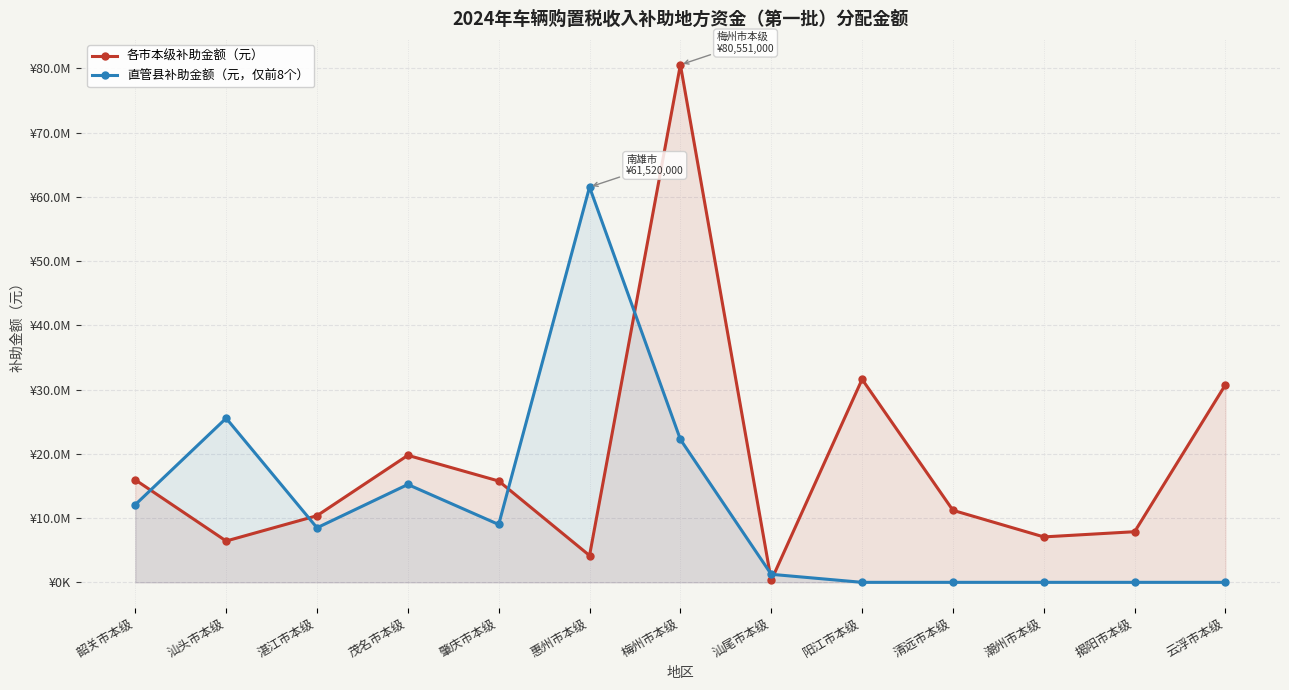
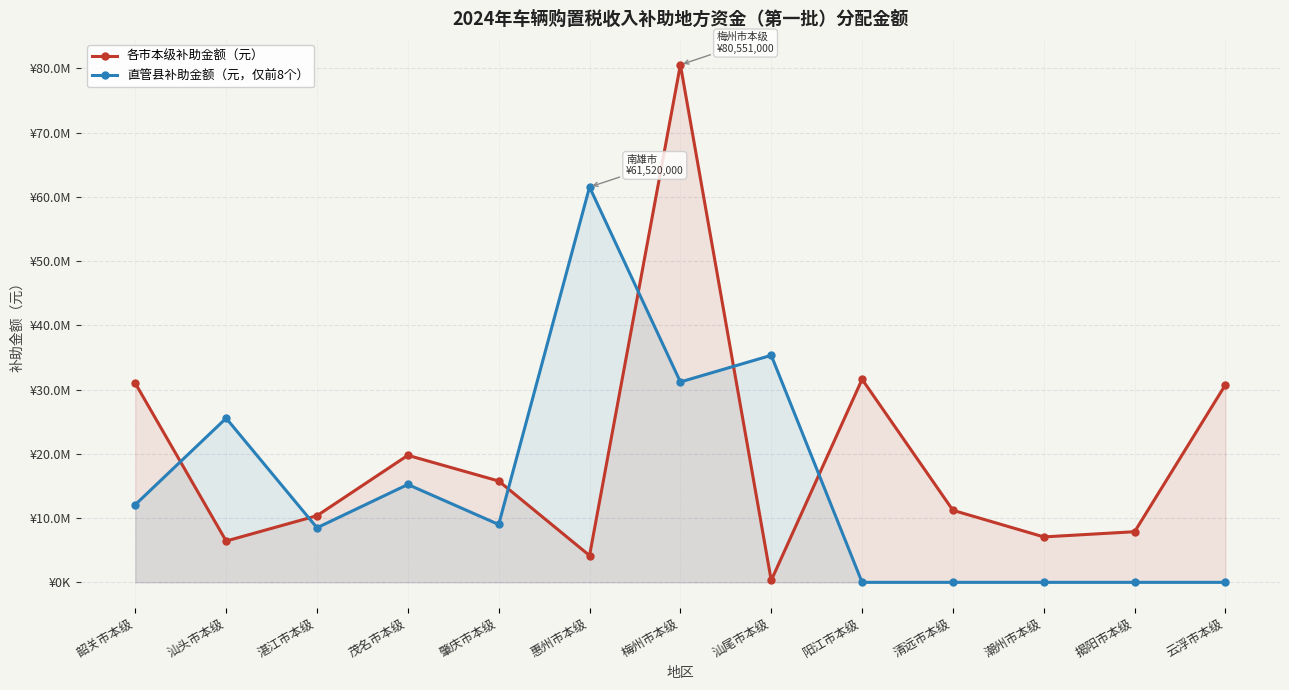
各市本级补助金额（元）, 韶关市本级: ¥16000000 -> ¥31000000
直管县补助金额（元，仅前8个）, 梅州市本级: ¥22000000 -> ¥31000000
直管县补助金额（元，仅前8个）, 汕尾市本级: ¥1000000 -> ¥35000000
